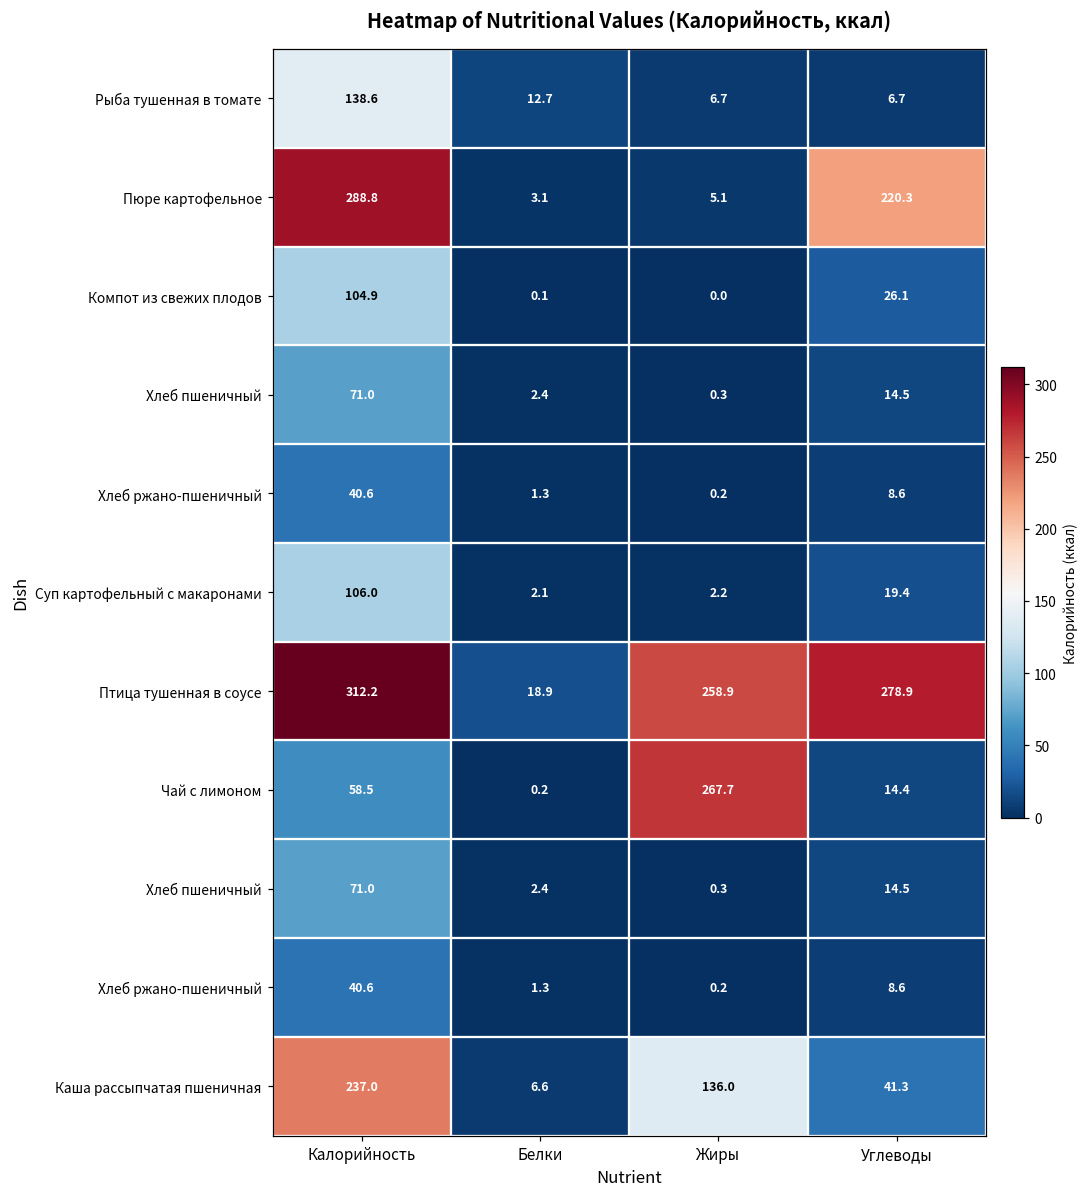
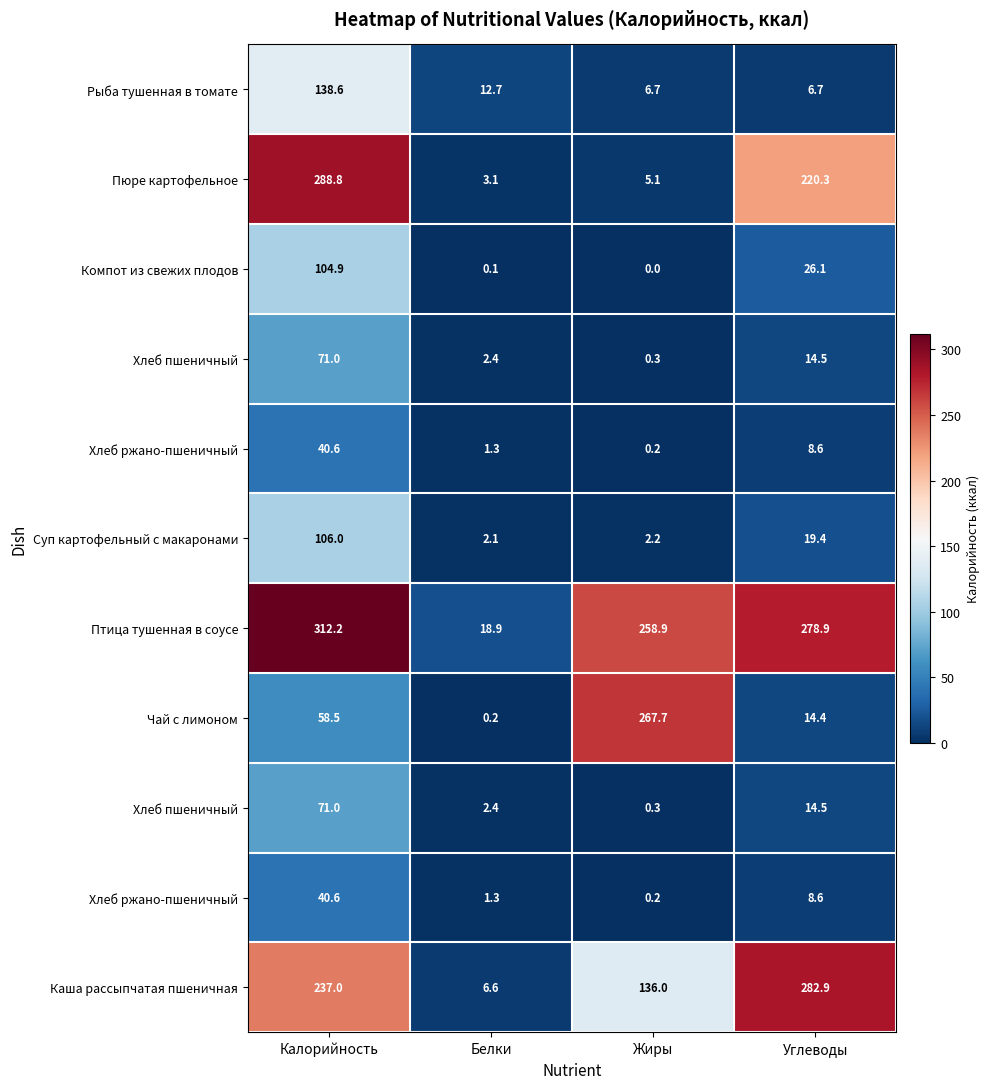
Каша рассыпчатая пшеничная, Углеводы: 41.3 -> 282.9
